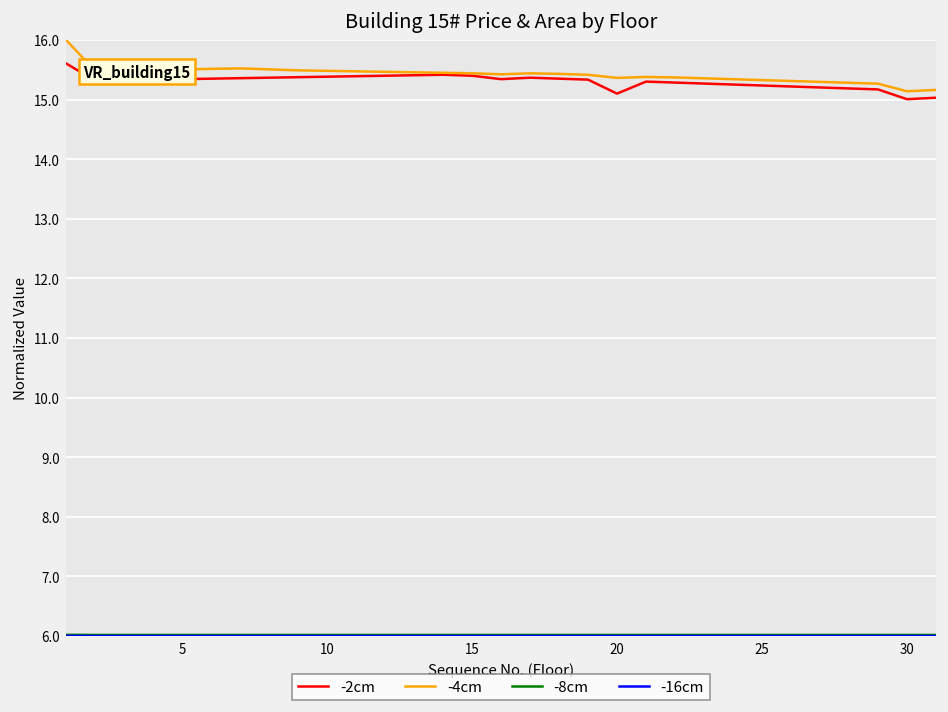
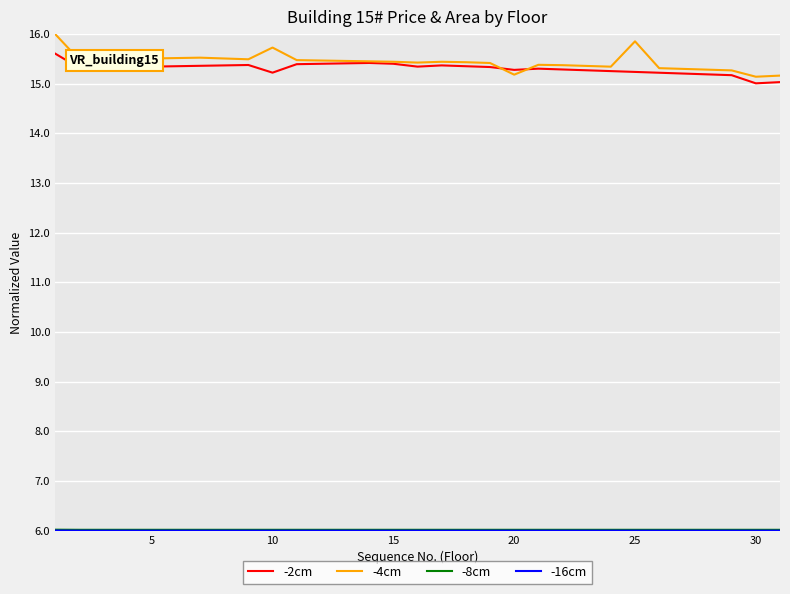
-2cm, 10: 15.4 -> 15.2
-4cm, 10: 15.5 -> 15.7
-2cm, 20: 15.1 -> 15.3
-4cm, 20: 15.4 -> 15.2
-4cm, 25: 15.3 -> 15.9
